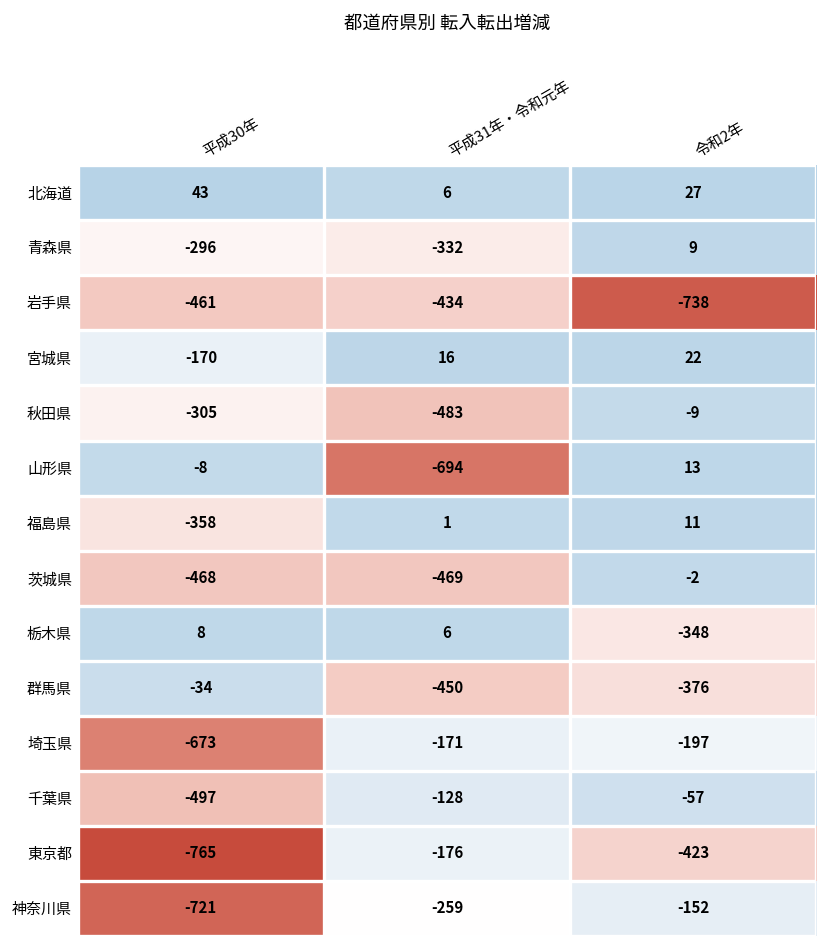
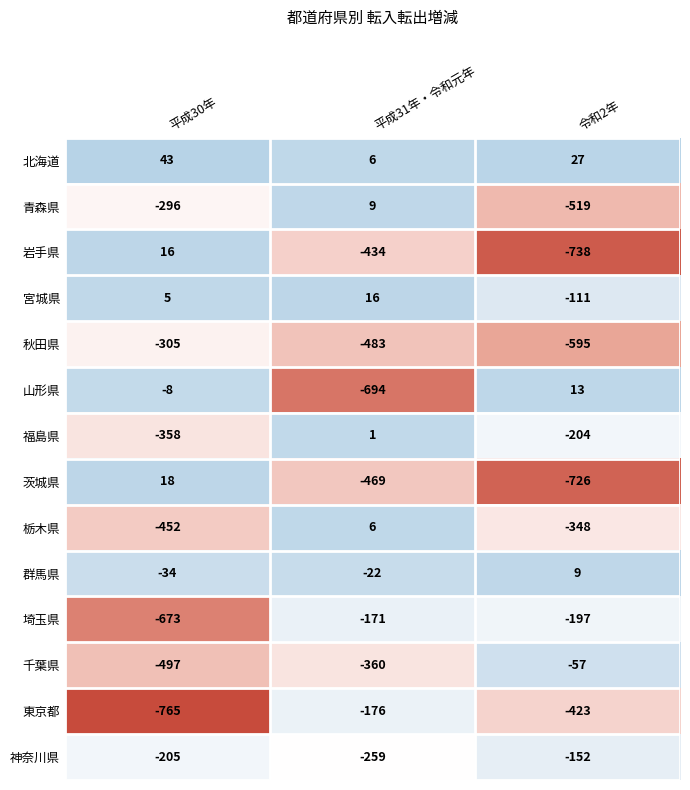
青森県, 平成31年・令和元年: -332 -> 9
青森県, 令和2年: 9 -> -519
岩手県, 平成30年: -461 -> 16
宮城県, 平成30年: -170 -> 5
宮城県, 令和2年: 22 -> -111
秋田県, 令和2年: -9 -> -595
福島県, 令和2年: 11 -> -204
茨城県, 平成30年: -468 -> 18
茨城県, 令和2年: -2 -> -726
栃木県, 平成30年: 8 -> -452
群馬県, 平成31年・令和元年: -450 -> -22
群馬県, 令和2年: -376 -> 9
千葉県, 平成31年・令和元年: -128 -> -360
神奈川県, 平成30年: -721 -> -205
